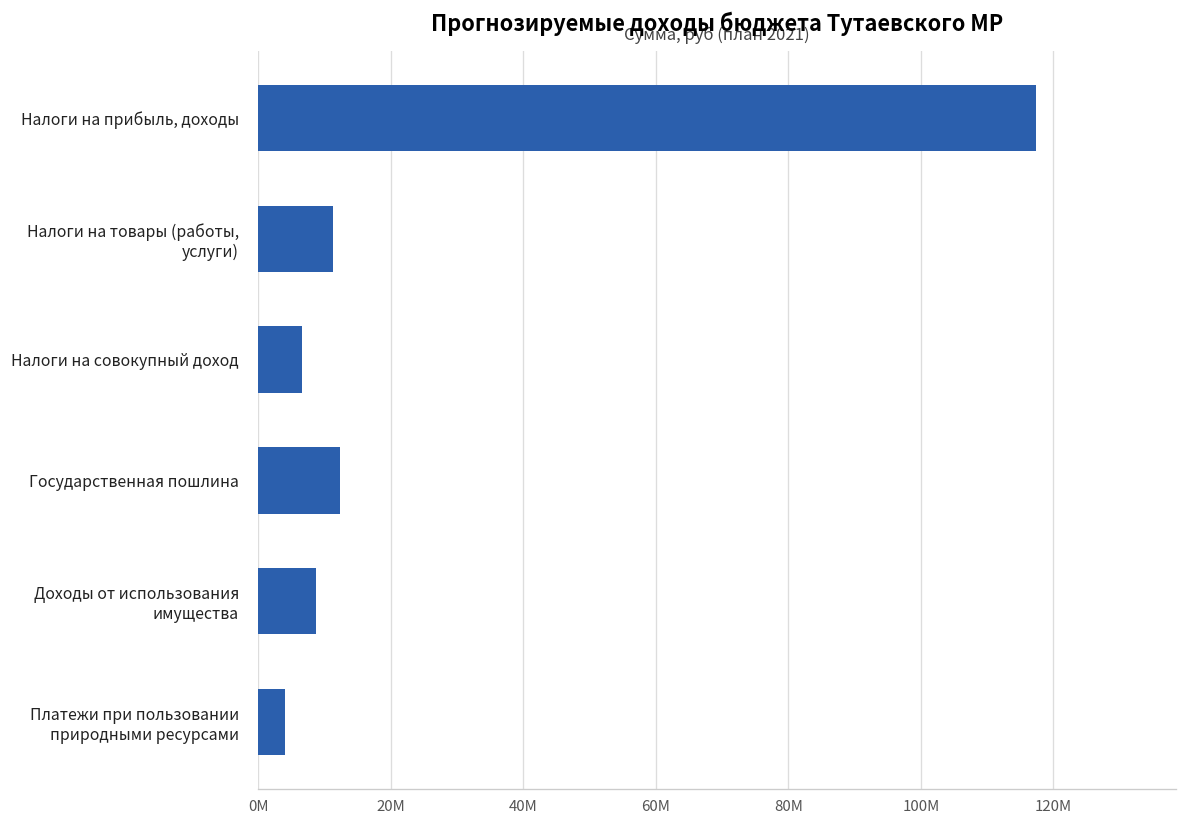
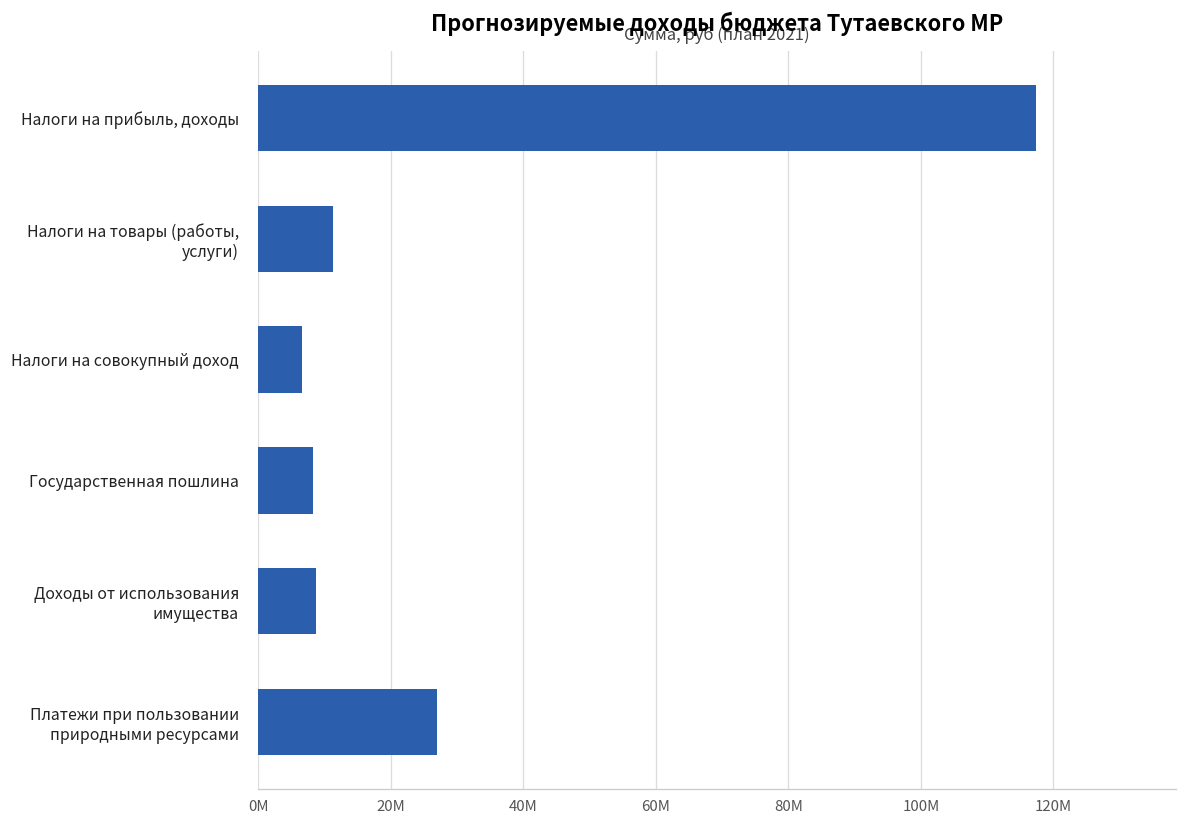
Государственная пошлина: 12000000 -> 8000000
Платежи при пользовании природными ресурсами: 4000000 -> 27000000
